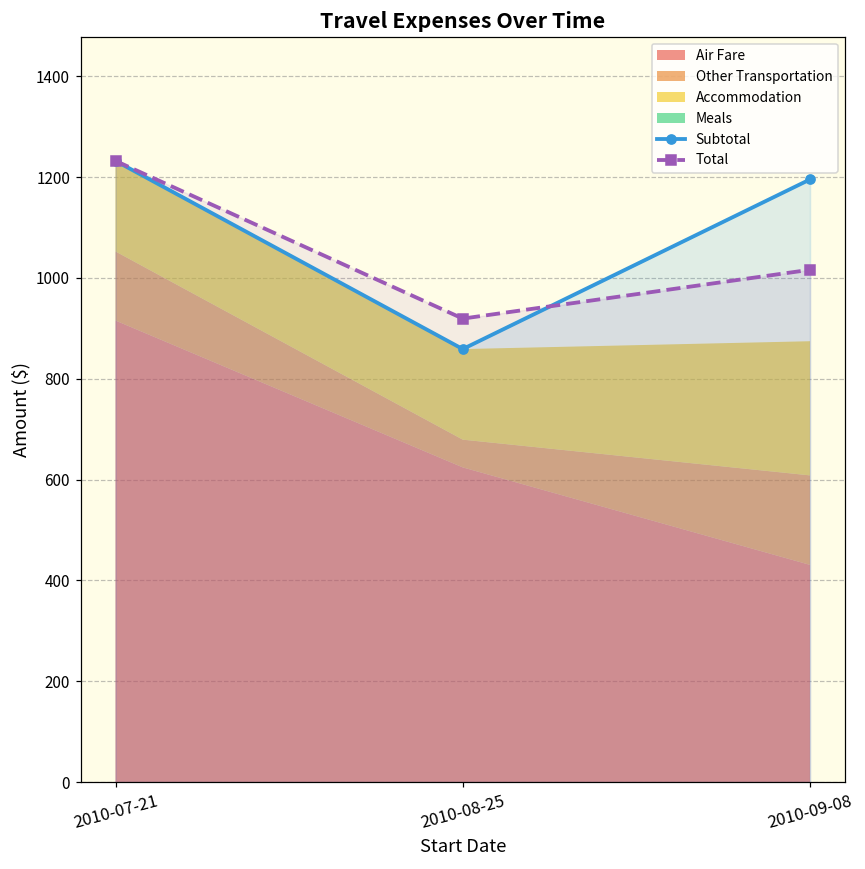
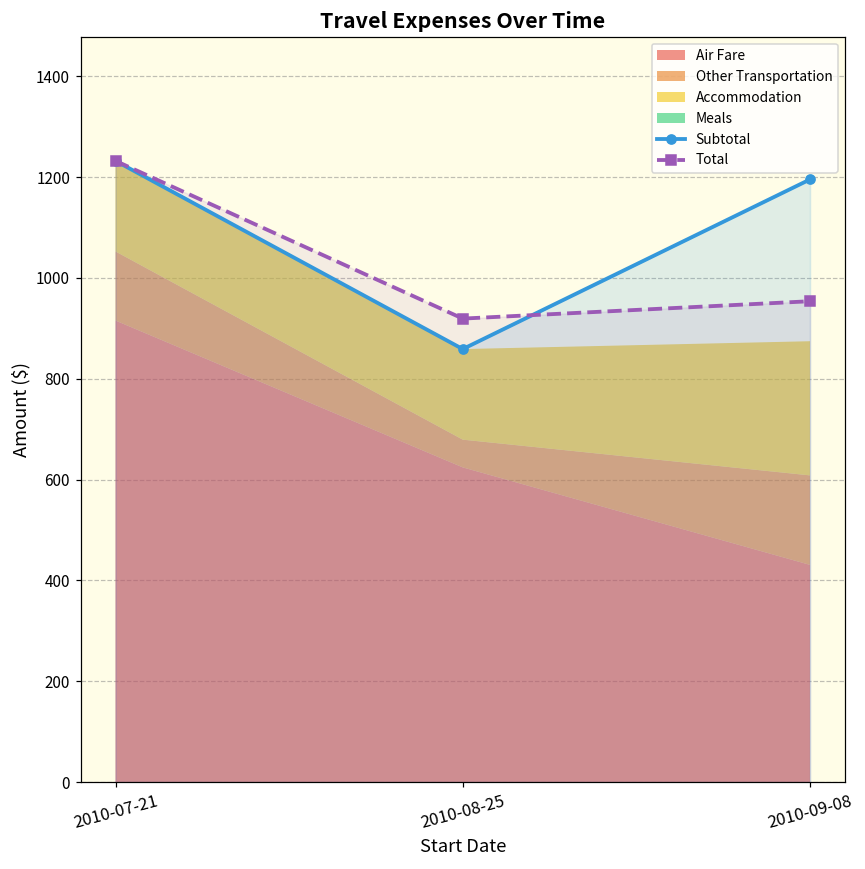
Total, 2010-09-08: 1020 -> 950
